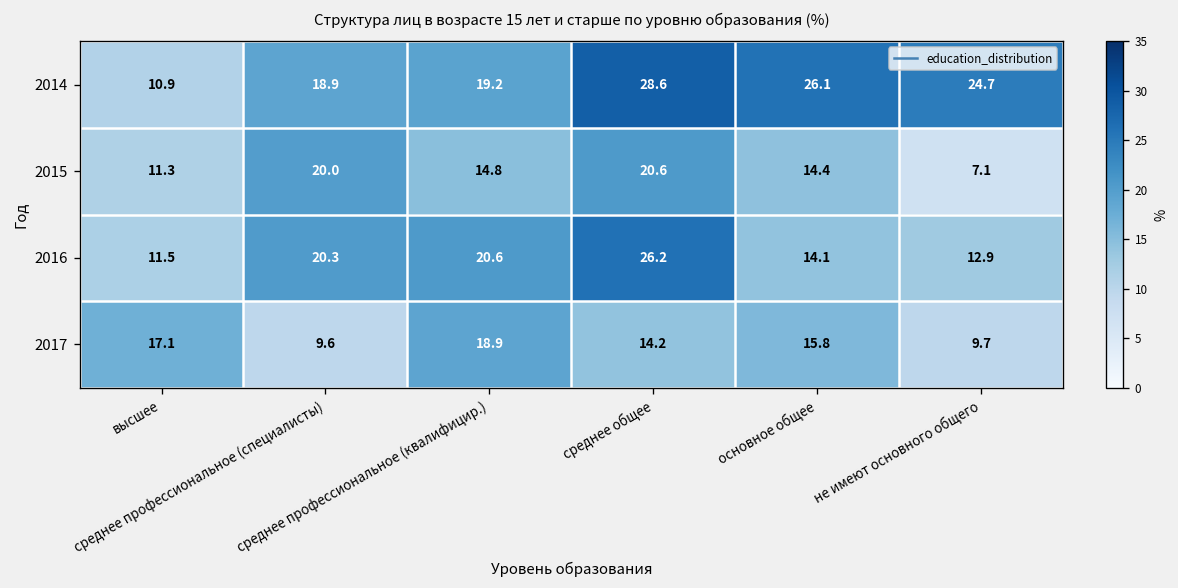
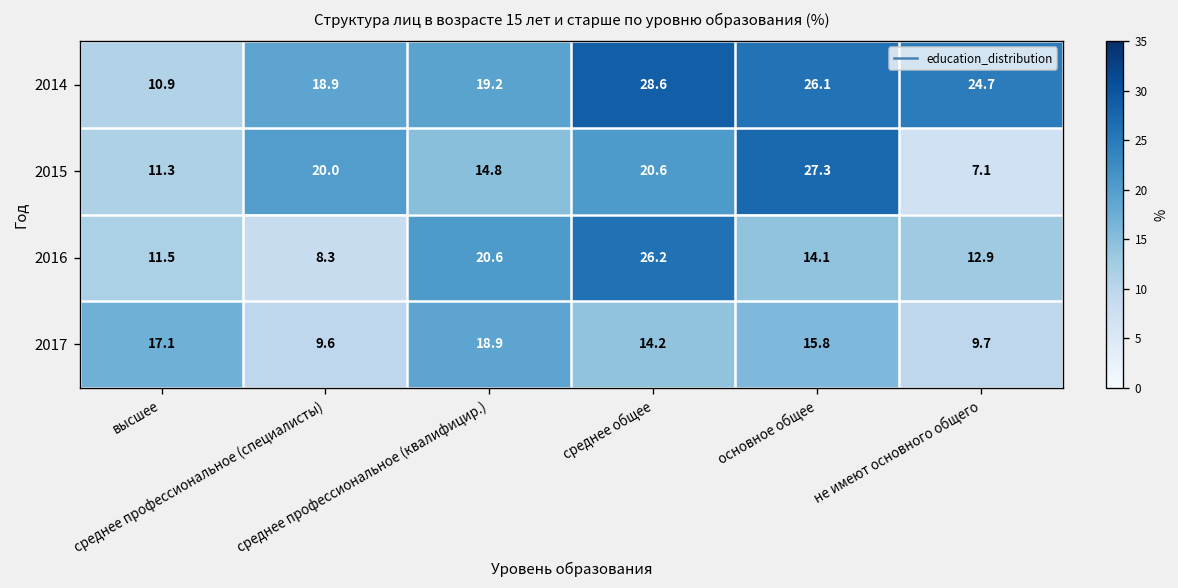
2015, основное общее: 14.4 -> 27.3
2016, среднее профессиональное (специалисты): 20.3 -> 8.3
